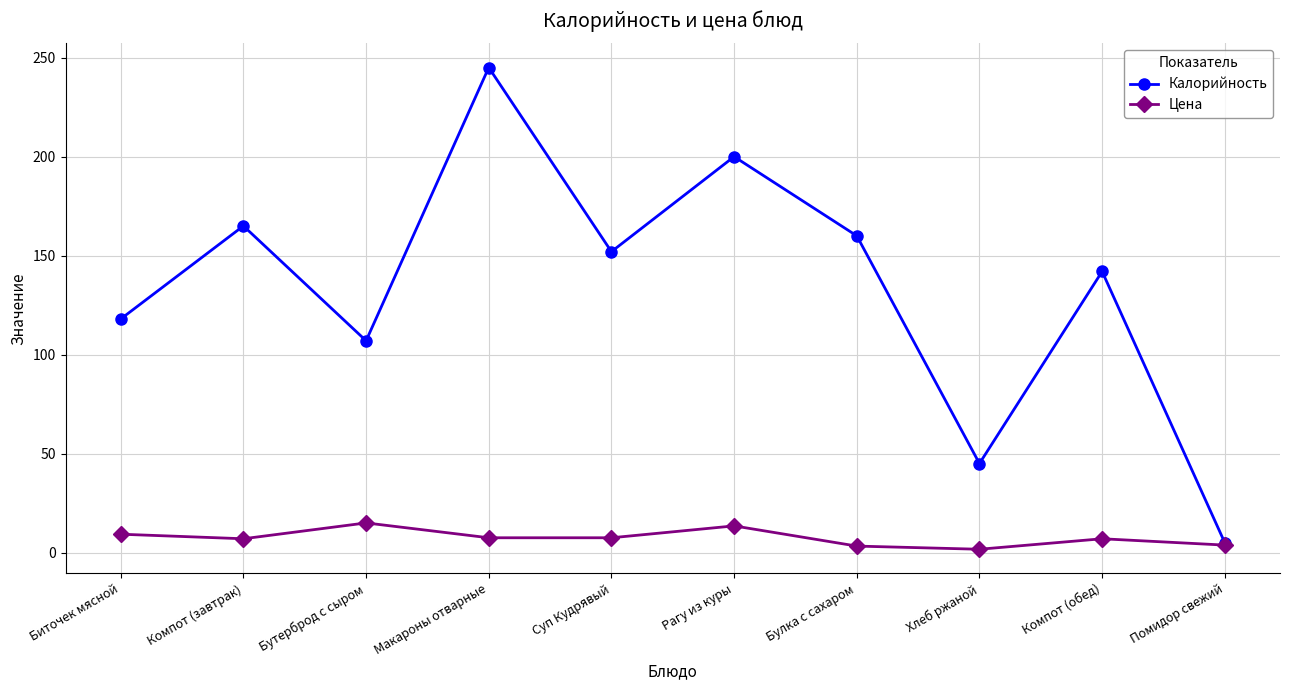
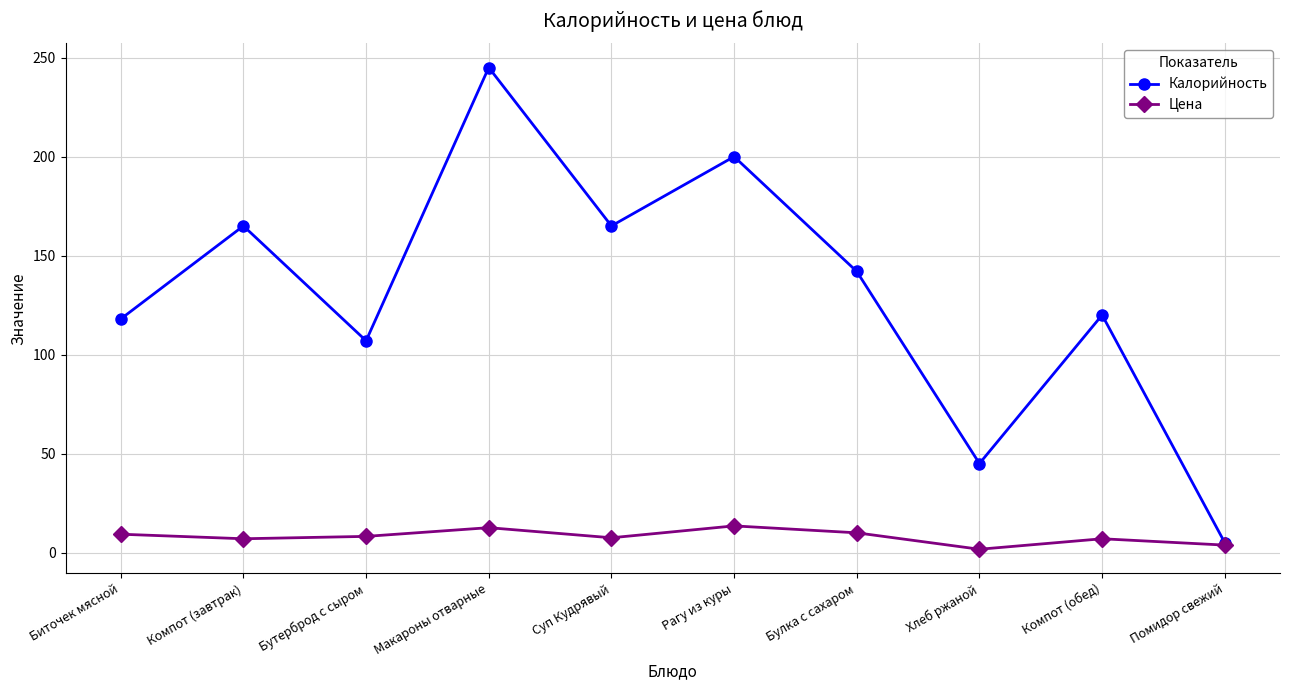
Цена, Бутерброд с сыром: 15 -> 8
Цена, Макароны отварные: 8 -> 13
Калорийность, Суп Кудрявый: 152 -> 165
Калорийность, Булка с сахаром: 160 -> 142
Цена, Булка с сахаром: 3 -> 10
Калорийность, Компот (обед): 142 -> 120
